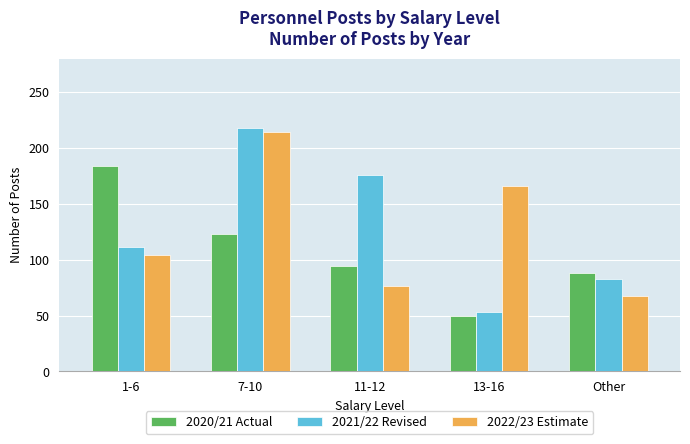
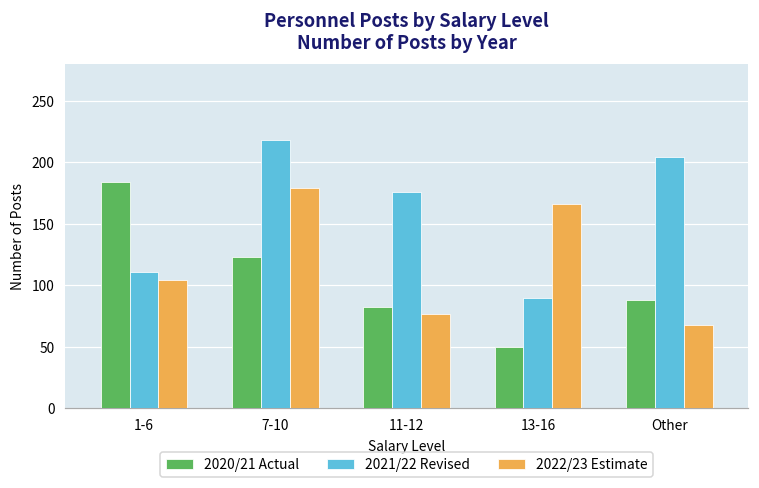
2022/23 Estimate, 7-10: 215 -> 179
2020/21 Actual, 11-12: 94 -> 82
2021/22 Revised, 13-16: 53 -> 90
2021/22 Revised, Other: 83 -> 204
